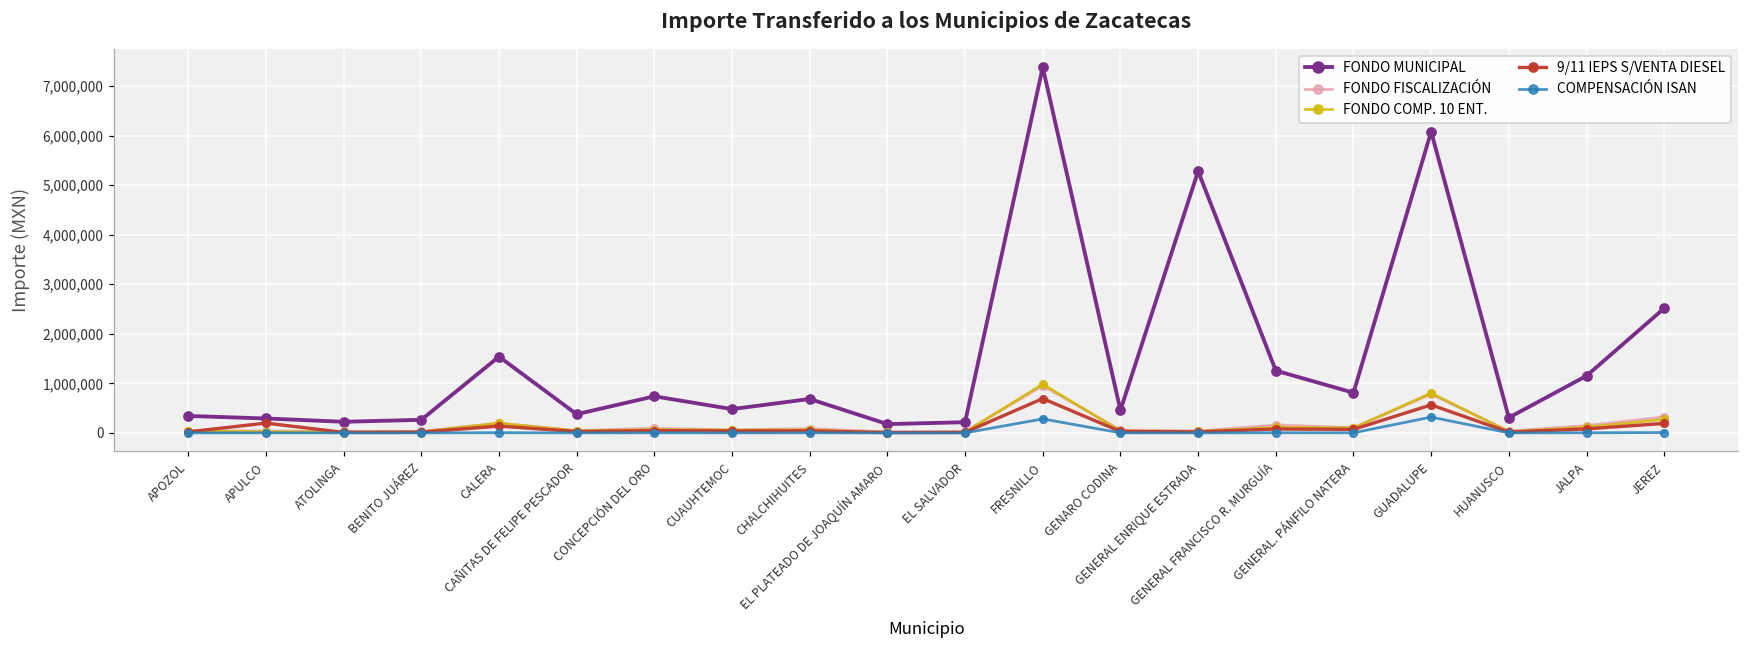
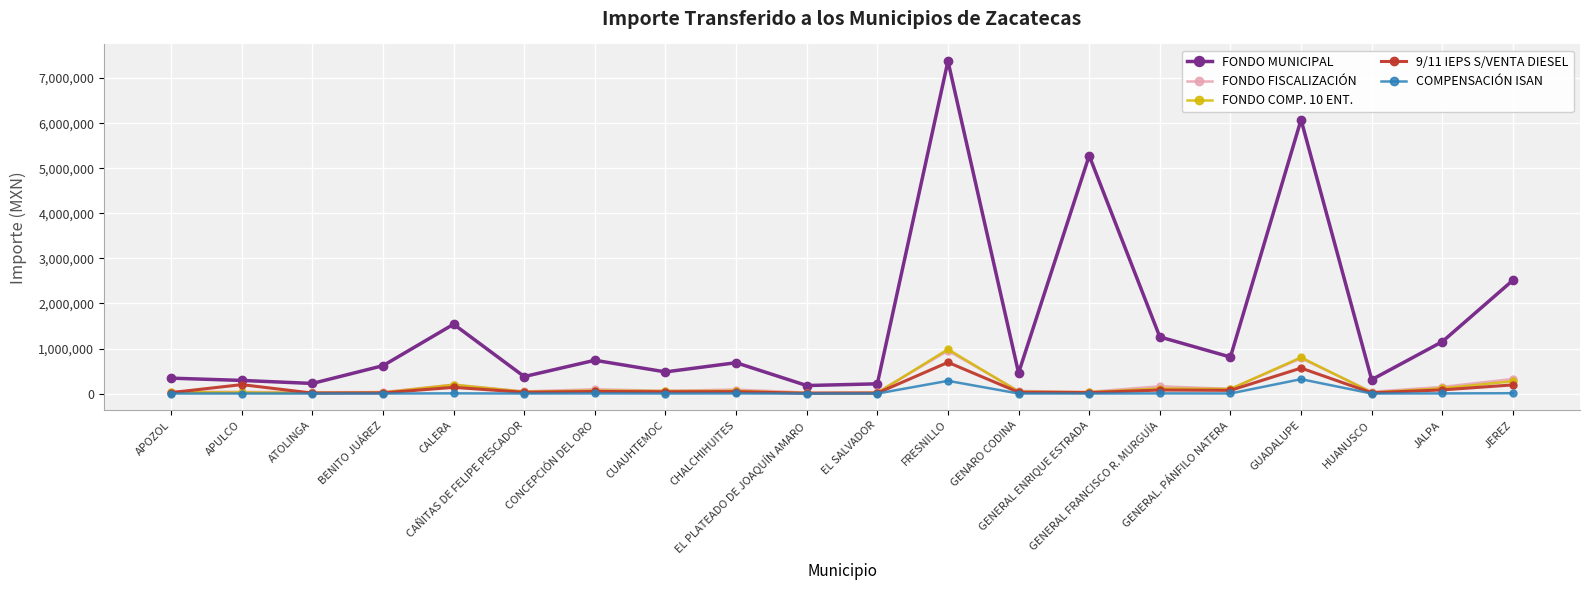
FONDO MUNICIPAL, BENITO JUÁREZ: 300,000 -> 600,000
